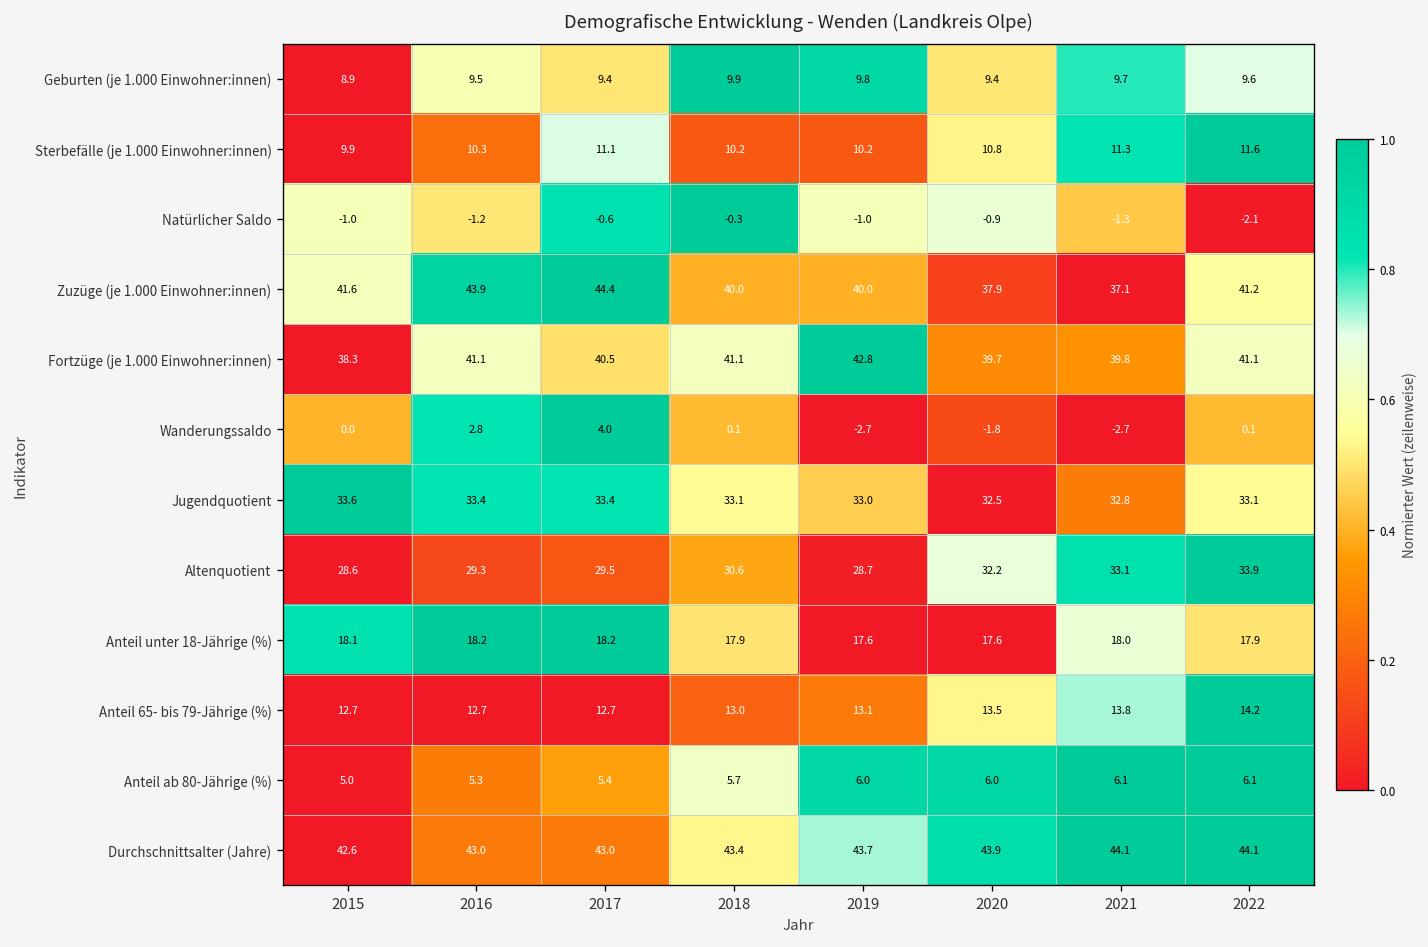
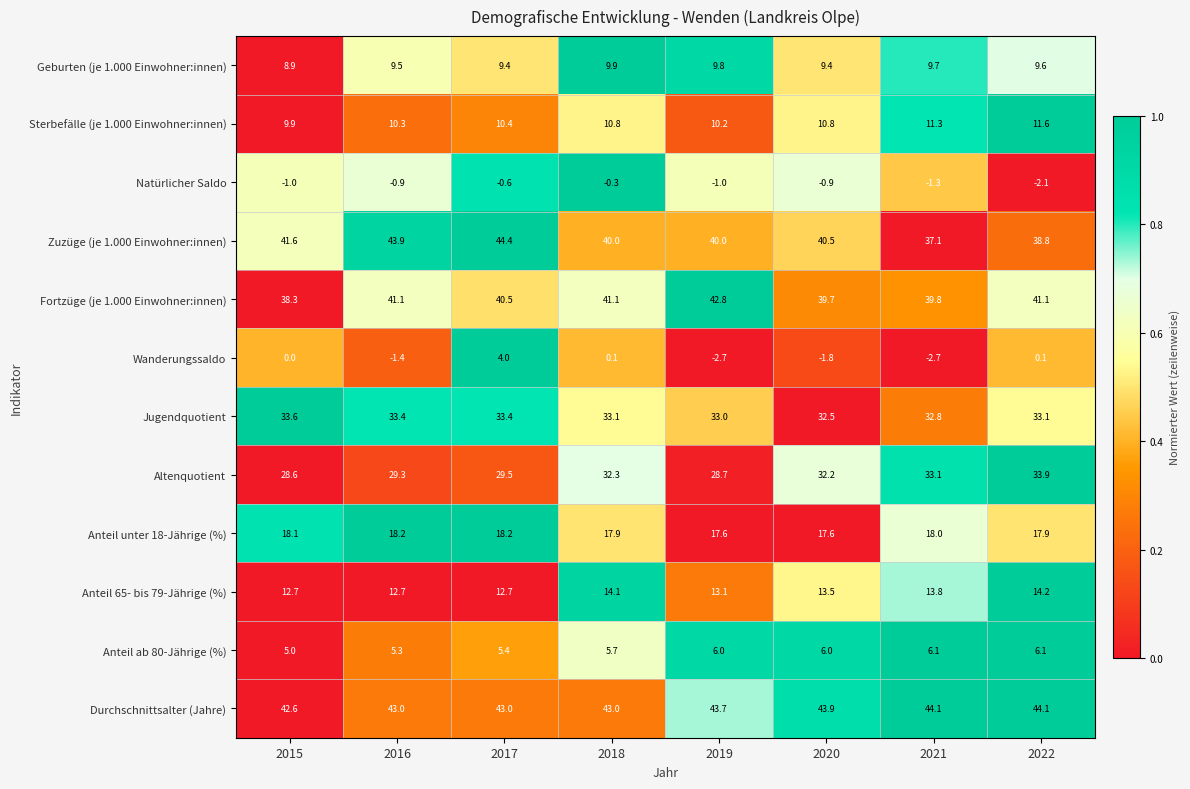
Sterbefälle (je 1.000 Einwohner:innen), 2017: 11.1 -> 10.4
Sterbefälle (je 1.000 Einwohner:innen), 2018: 10.2 -> 10.8
Natürlicher Saldo, 2016: -1.2 -> -0.9
Zuzüge (je 1.000 Einwohner:innen), 2020: 37.9 -> 40.5
Zuzüge (je 1.000 Einwohner:innen), 2022: 41.2 -> 38.8
Wanderungssaldo, 2016: 2.8 -> -1.4
Altenquotient, 2018: 30.6 -> 32.3
Anteil 65- bis 79-Jährige (%), 2018: 13.0 -> 14.1
Durchschnittsalter (Jahre), 2018: 43.4 -> 43.0
